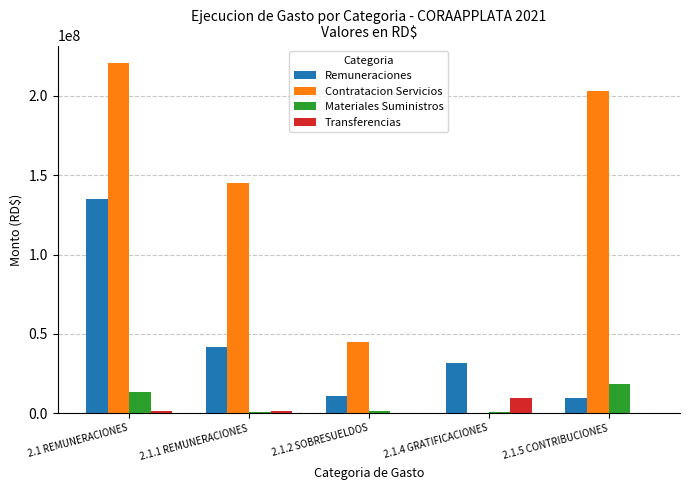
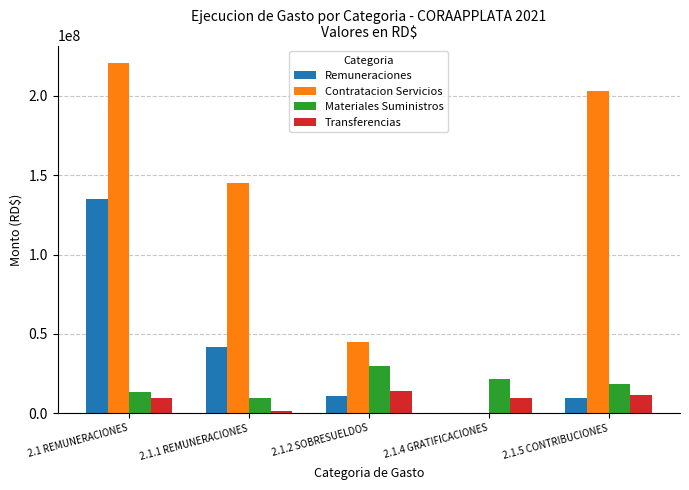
Transferencias, 2.1 REMUNERACIONES: 2000000 -> 10000000
Materiales Suministros, 2.1.1 REMUNERACIONES: 1000000 -> 10000000
Materiales Suministros, 2.1.2 SOBRESUELDOS: 1000000 -> 30000000
Transferencias, 2.1.2 SOBRESUELDOS: 0 -> 14000000
Remuneraciones, 2.1.4 GRATIFICACIONES: 32000000 -> 0
Materiales Suministros, 2.1.4 GRATIFICACIONES: 1000000 -> 21000000
Transferencias, 2.1.5 CONTRIBUCIONES: 0 -> 11000000
